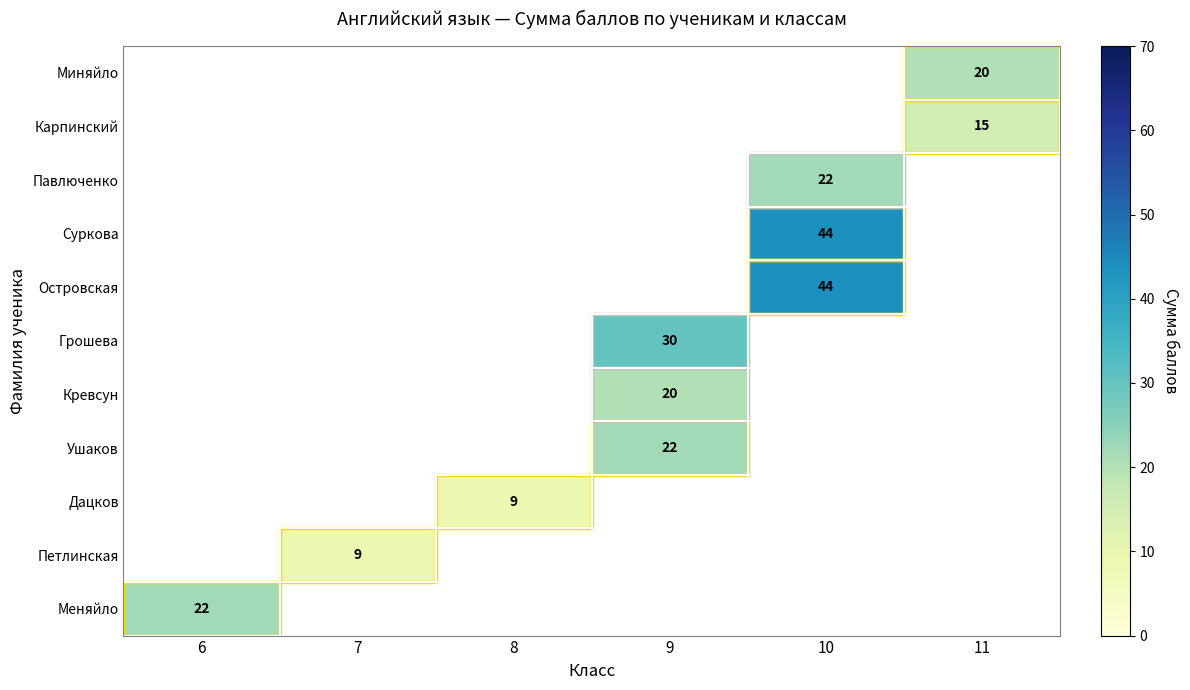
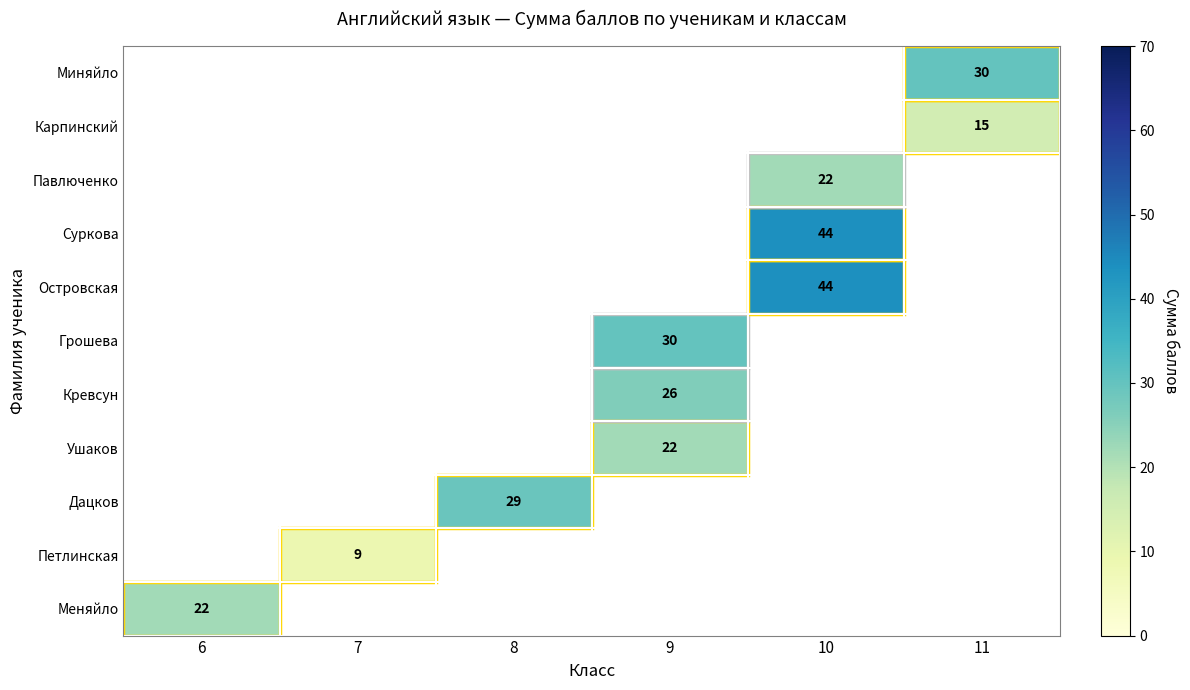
Миняйло, 11: 20 -> 30
Кревсун, 9: 20 -> 26
Дацков, 8: 9 -> 29
